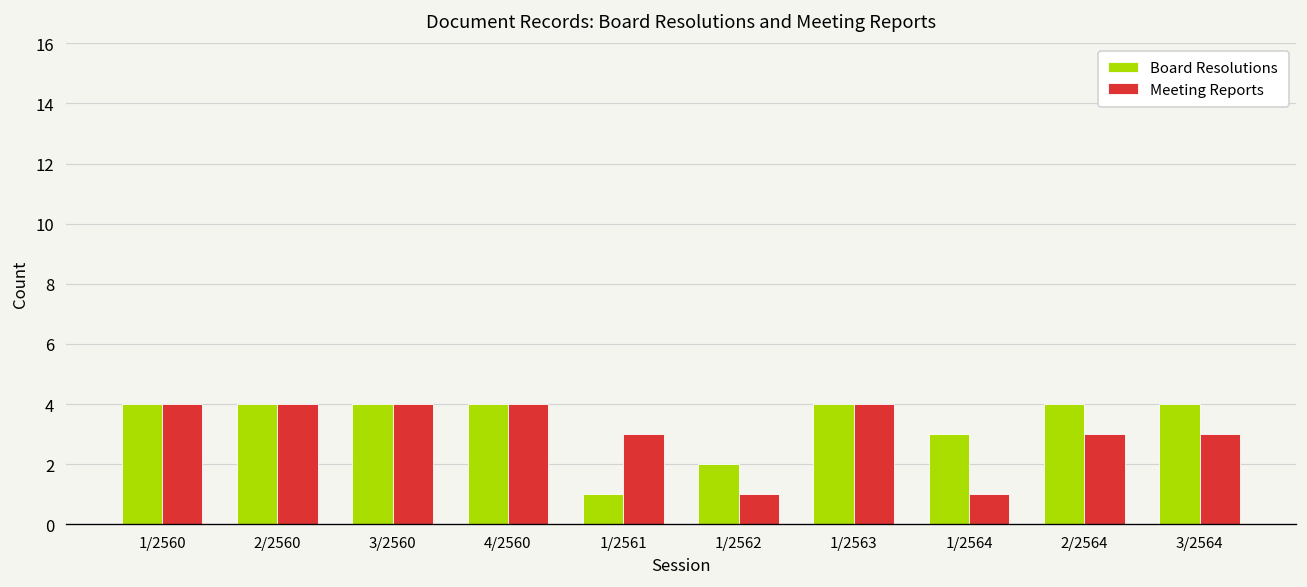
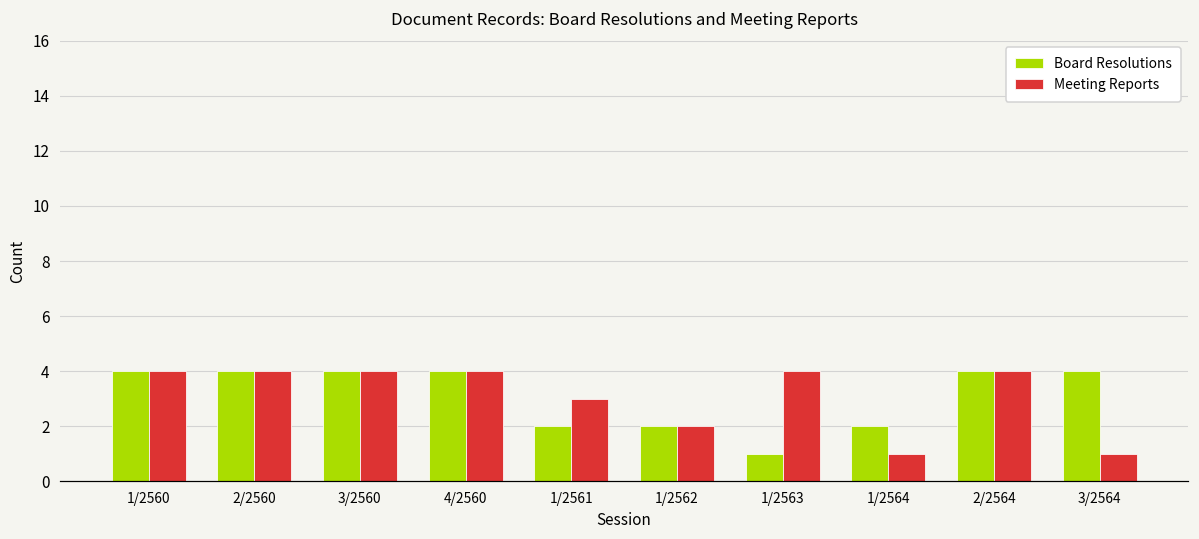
Board Resolutions, 1/2561: 1 -> 2
Meeting Reports, 1/2562: 1 -> 2
Board Resolutions, 1/2563: 4 -> 1
Board Resolutions, 1/2564: 3 -> 2
Meeting Reports, 2/2564: 3 -> 4
Meeting Reports, 3/2564: 3 -> 1
